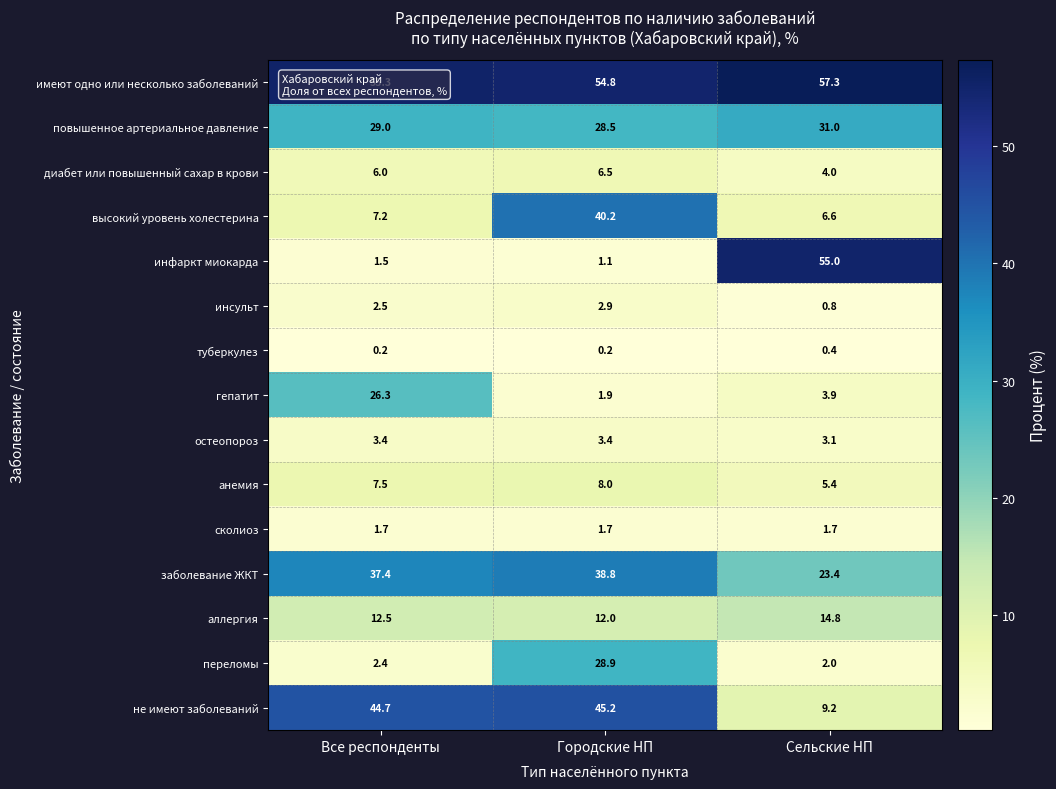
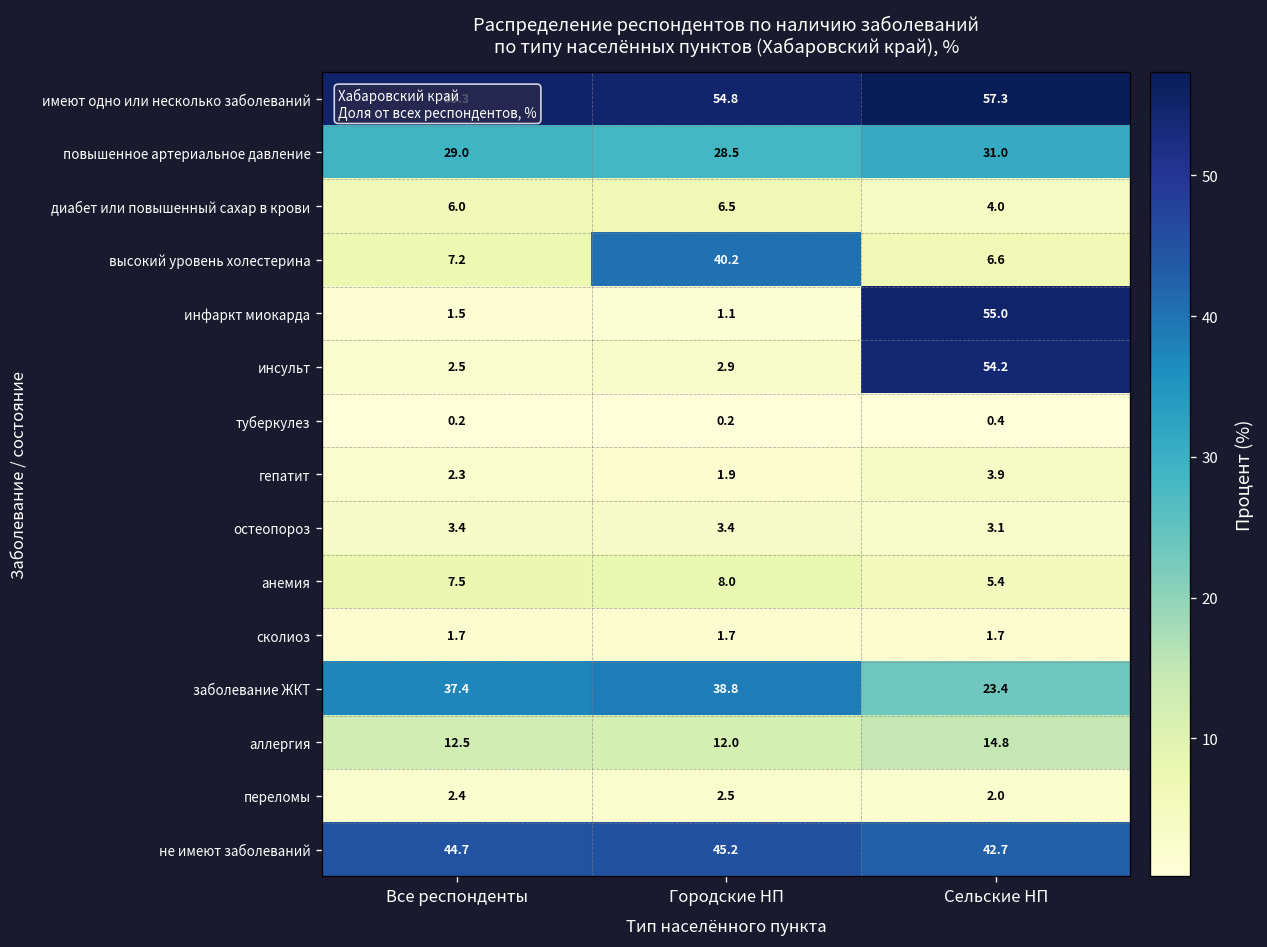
инсульт, Сельские НП: 0.8 -> 54.2
гепатит, Все респонденты: 26.3 -> 2.3
переломы, Городские НП: 28.9 -> 2.5
не имеют заболеваний, Сельские НП: 9.2 -> 42.7
